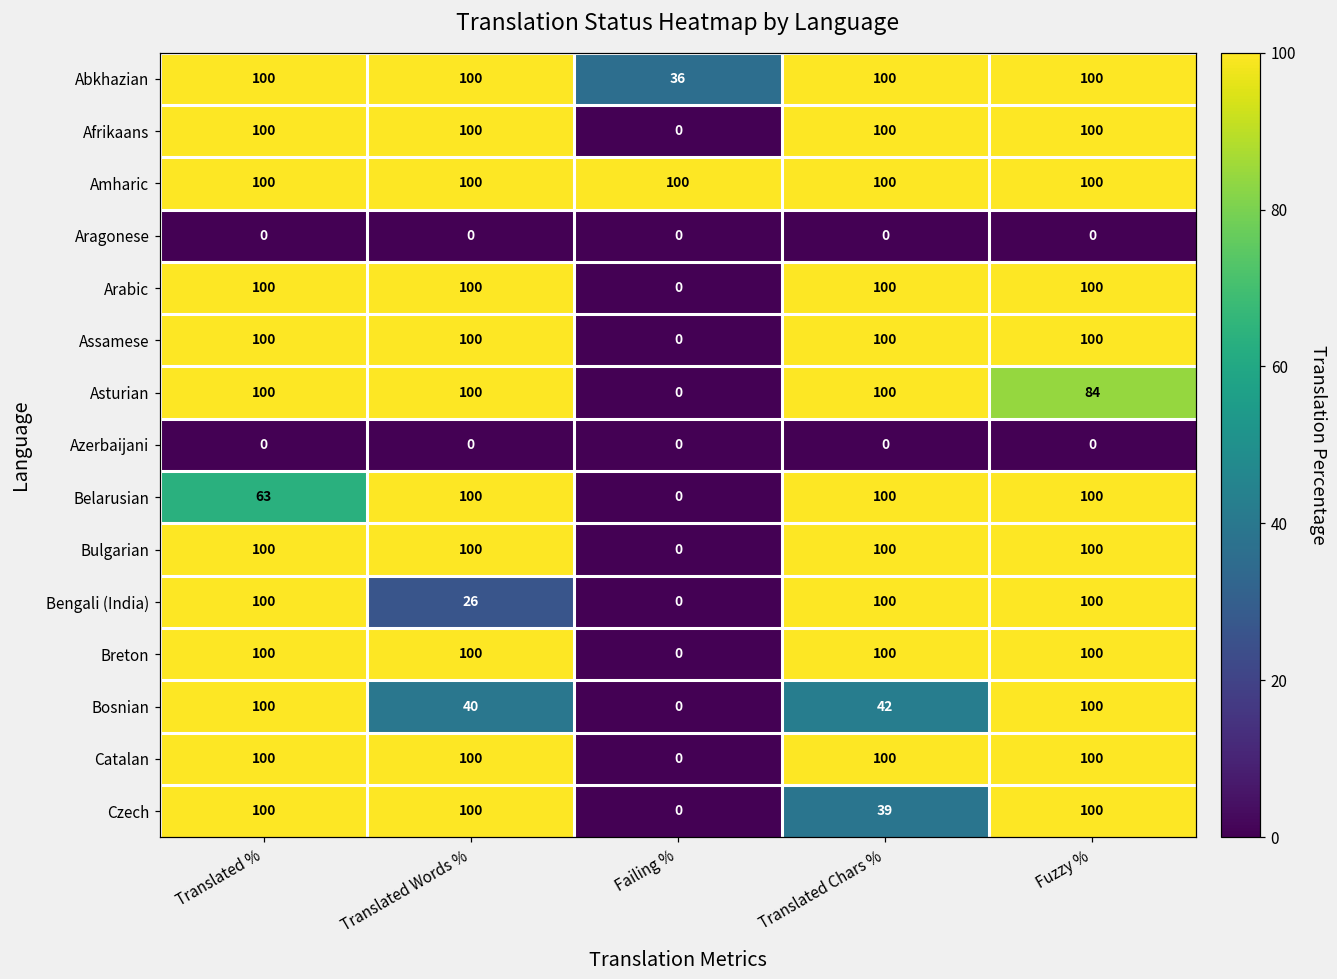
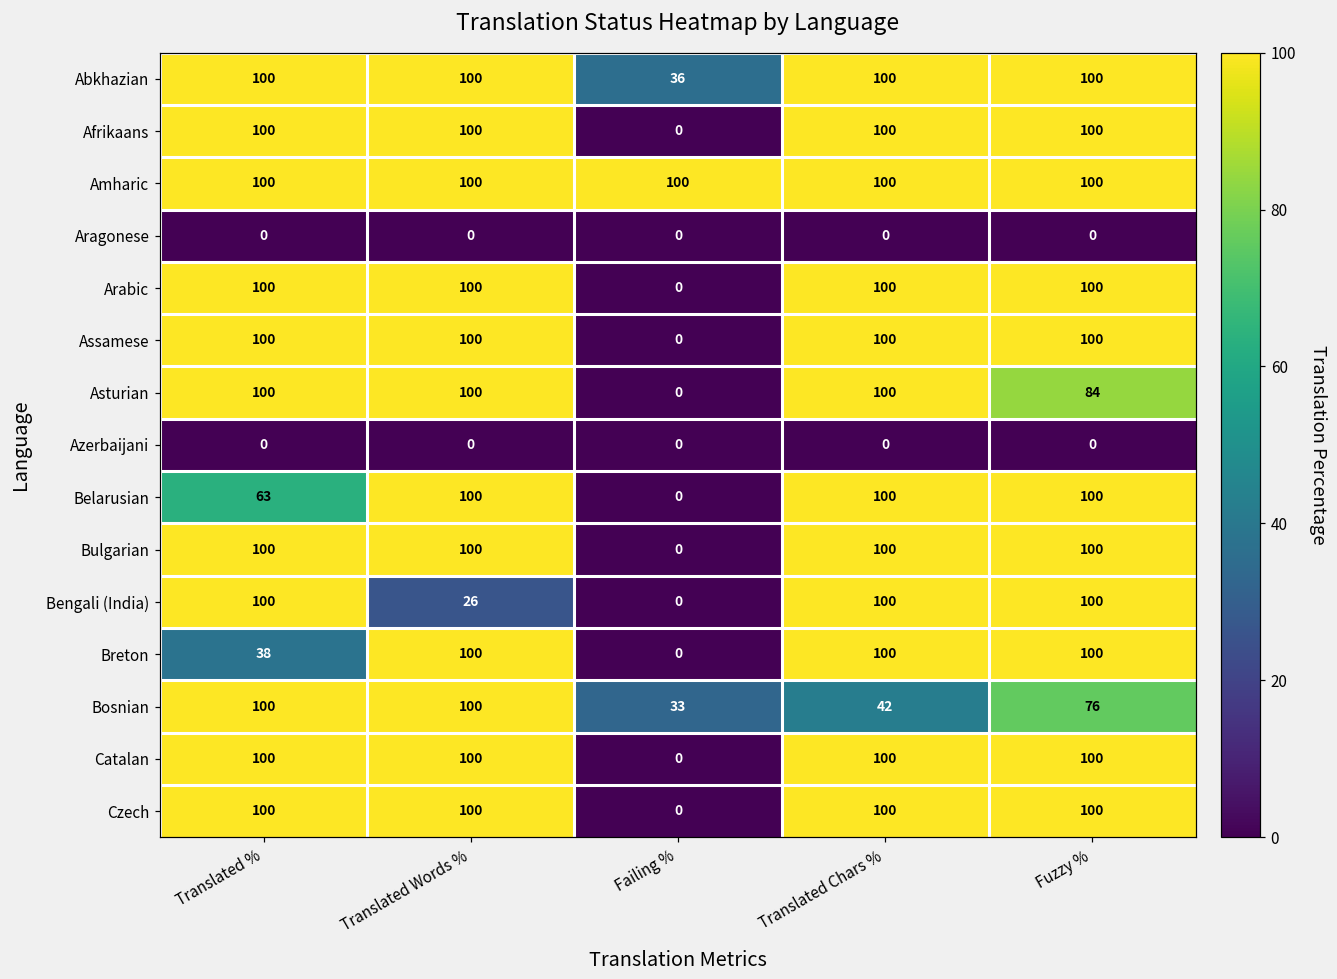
Breton, Translated %: 100 -> 38
Bosnian, Translated Words %: 40 -> 100
Bosnian, Failing %: 0 -> 33
Bosnian, Fuzzy %: 100 -> 76
Czech, Translated Chars %: 39 -> 100
